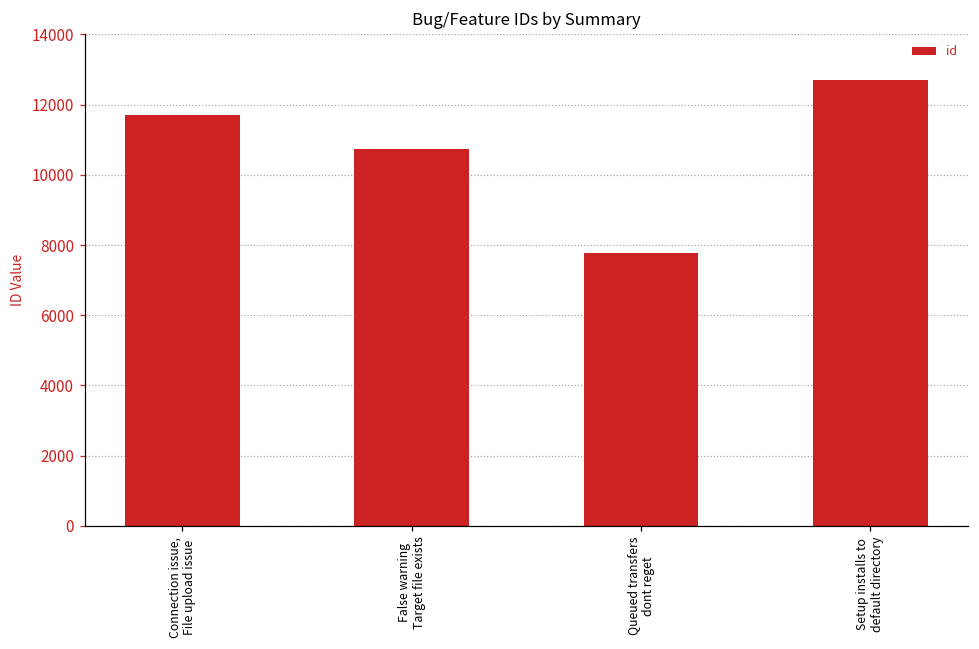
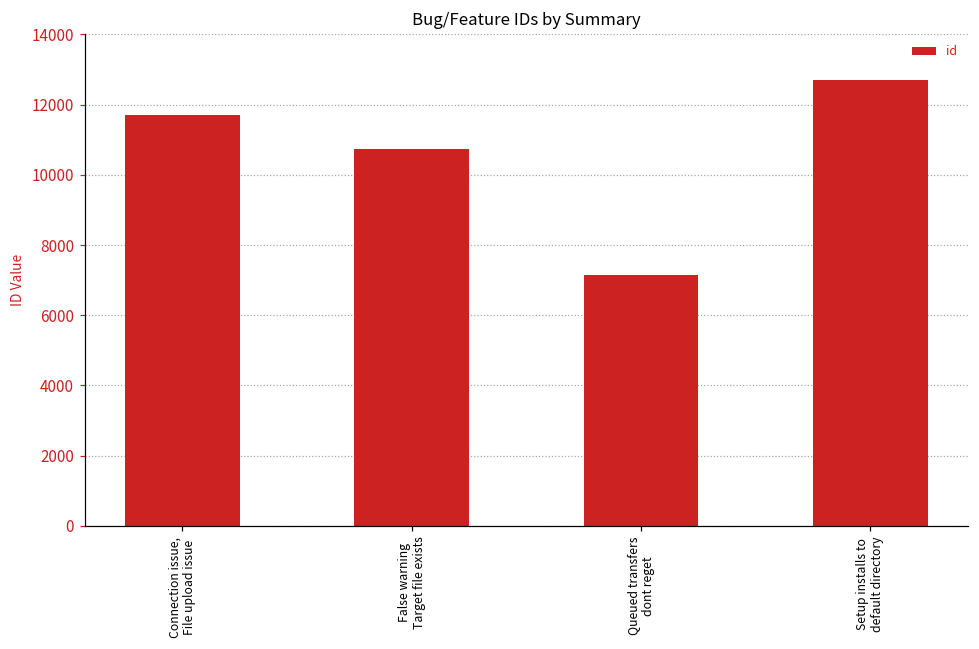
Queued transfers dont reget: 7800 -> 7200
